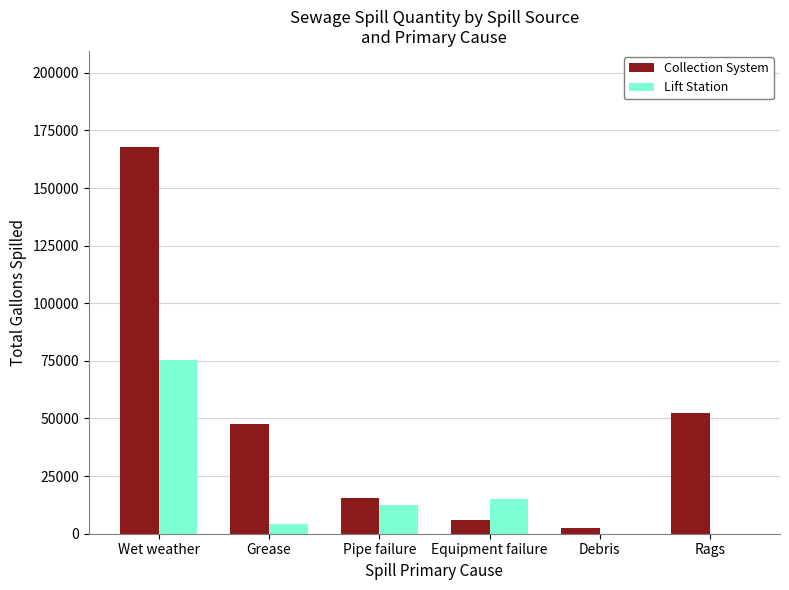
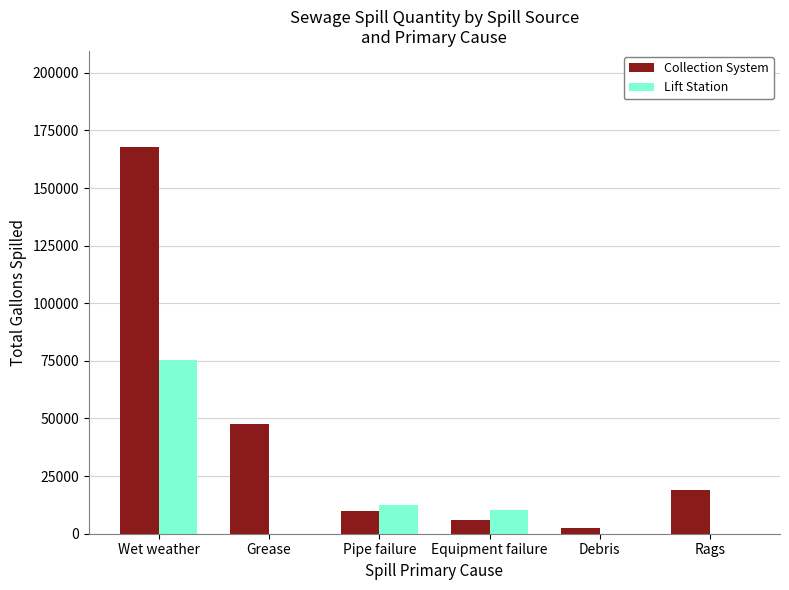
Lift Station, Grease: 4000 -> 0
Collection System, Pipe failure: 16000 -> 10000
Lift Station, Equipment failure: 15000 -> 10000
Collection System, Rags: 52000 -> 19000
